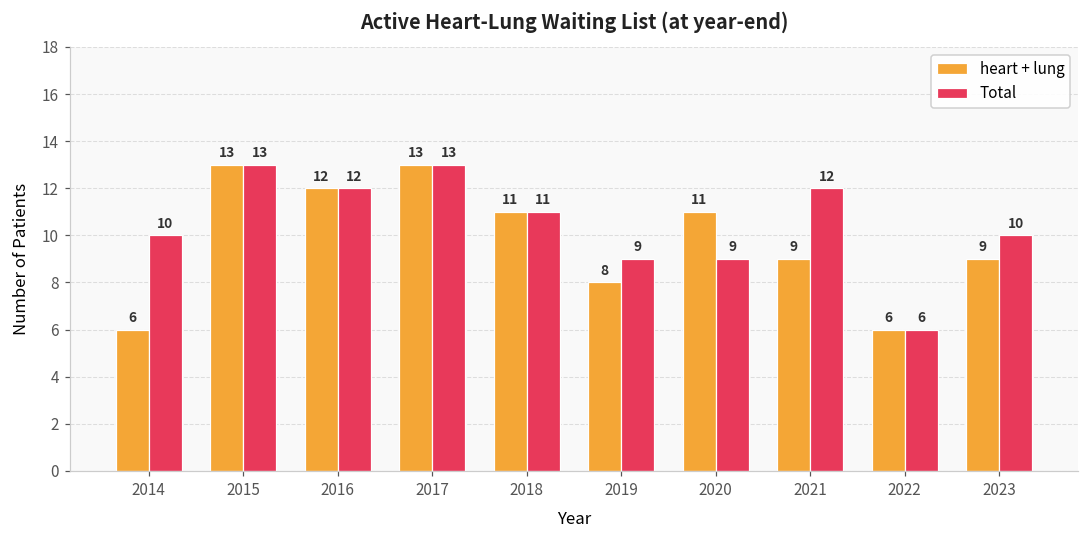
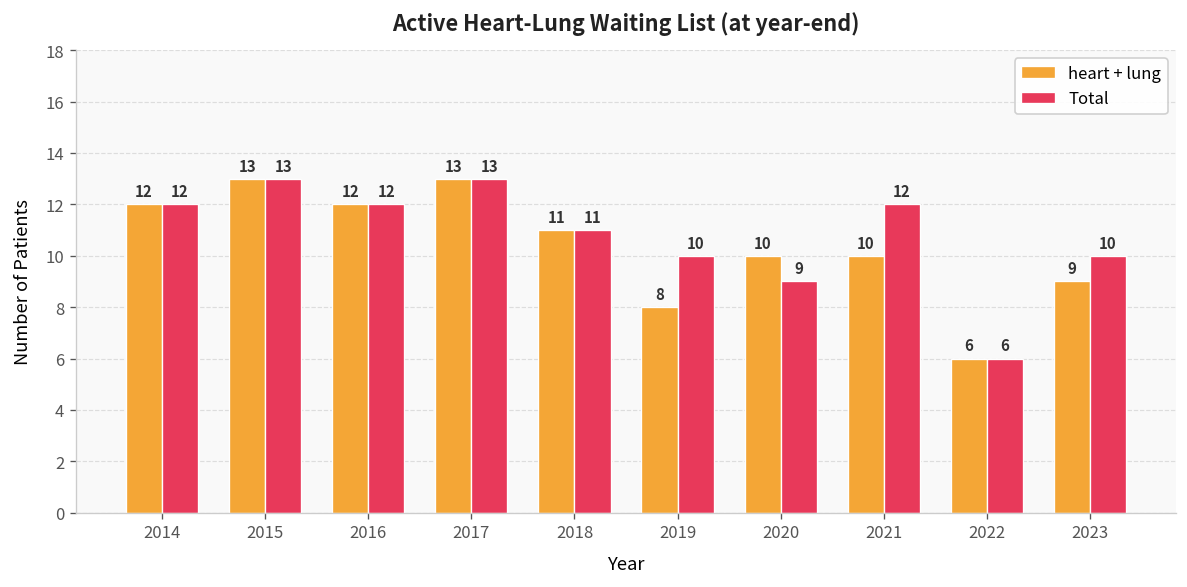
heart + lung, 2014: 6 -> 12
Total, 2014: 10 -> 12
Total, 2019: 9 -> 10
heart + lung, 2020: 11 -> 10
heart + lung, 2021: 9 -> 10
